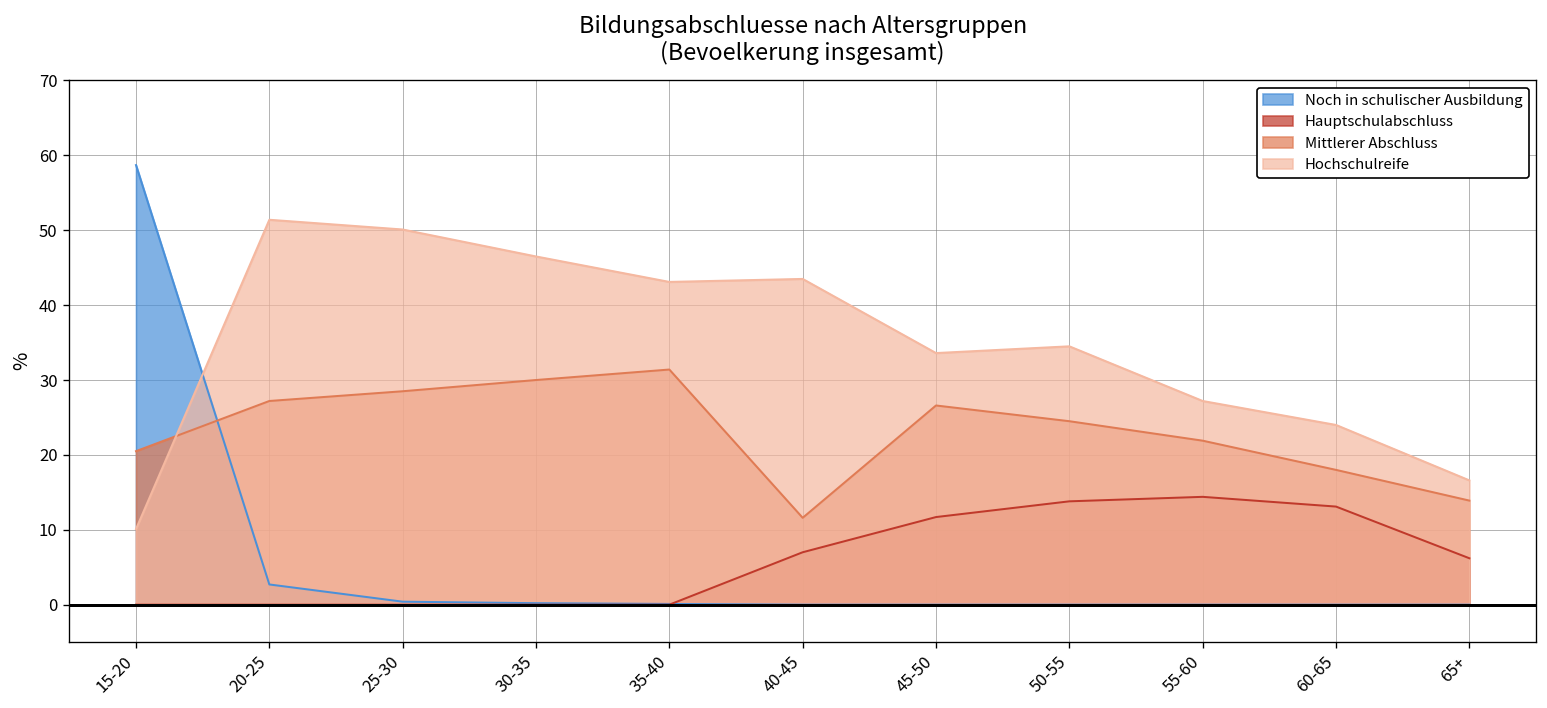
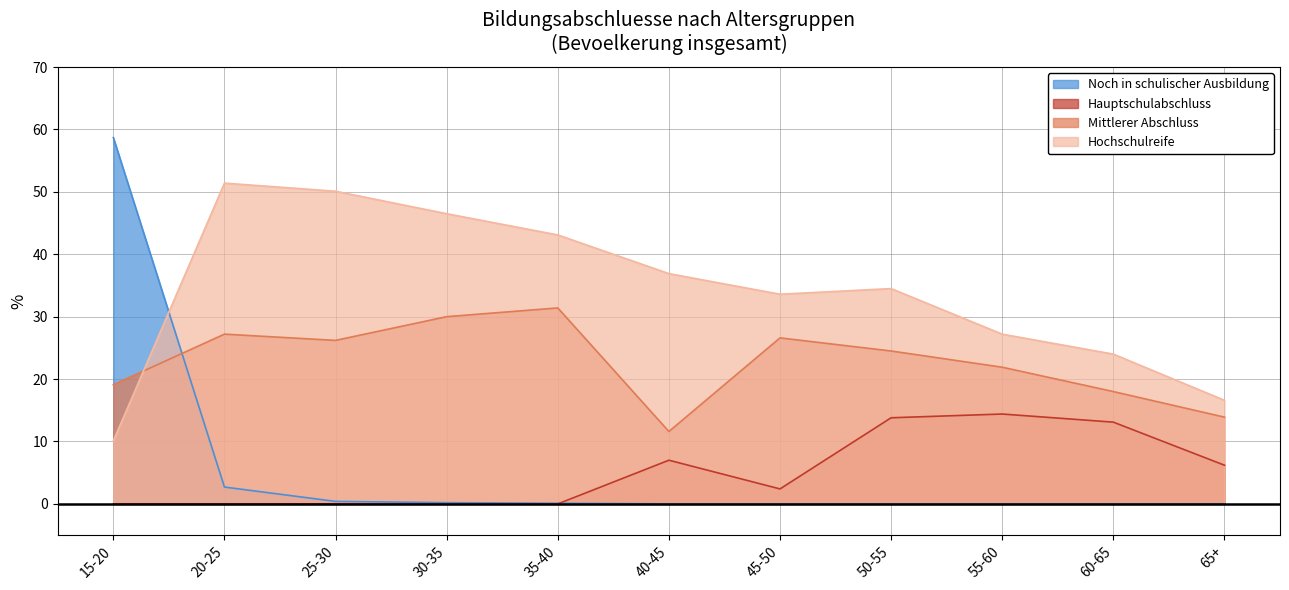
Mittlerer Abschluss, 15-20: 21 -> 19
Mittlerer Abschluss, 25-30: 29 -> 26
Hochschulreife, 40-45: 44 -> 37
Hauptschulabschluss, 45-50: 12 -> 2
